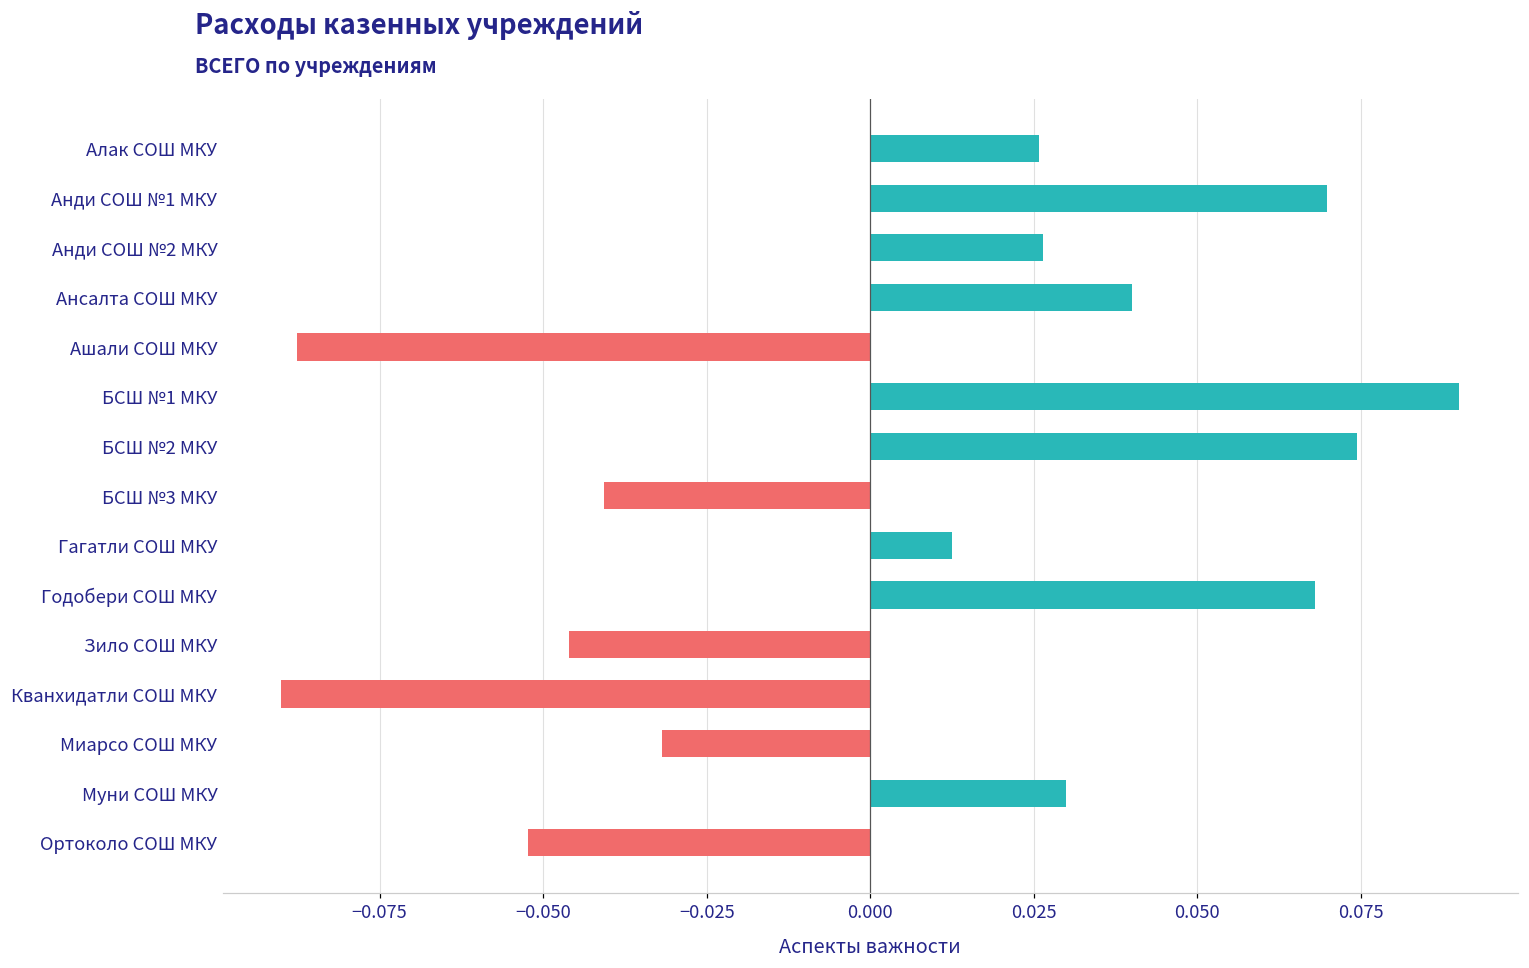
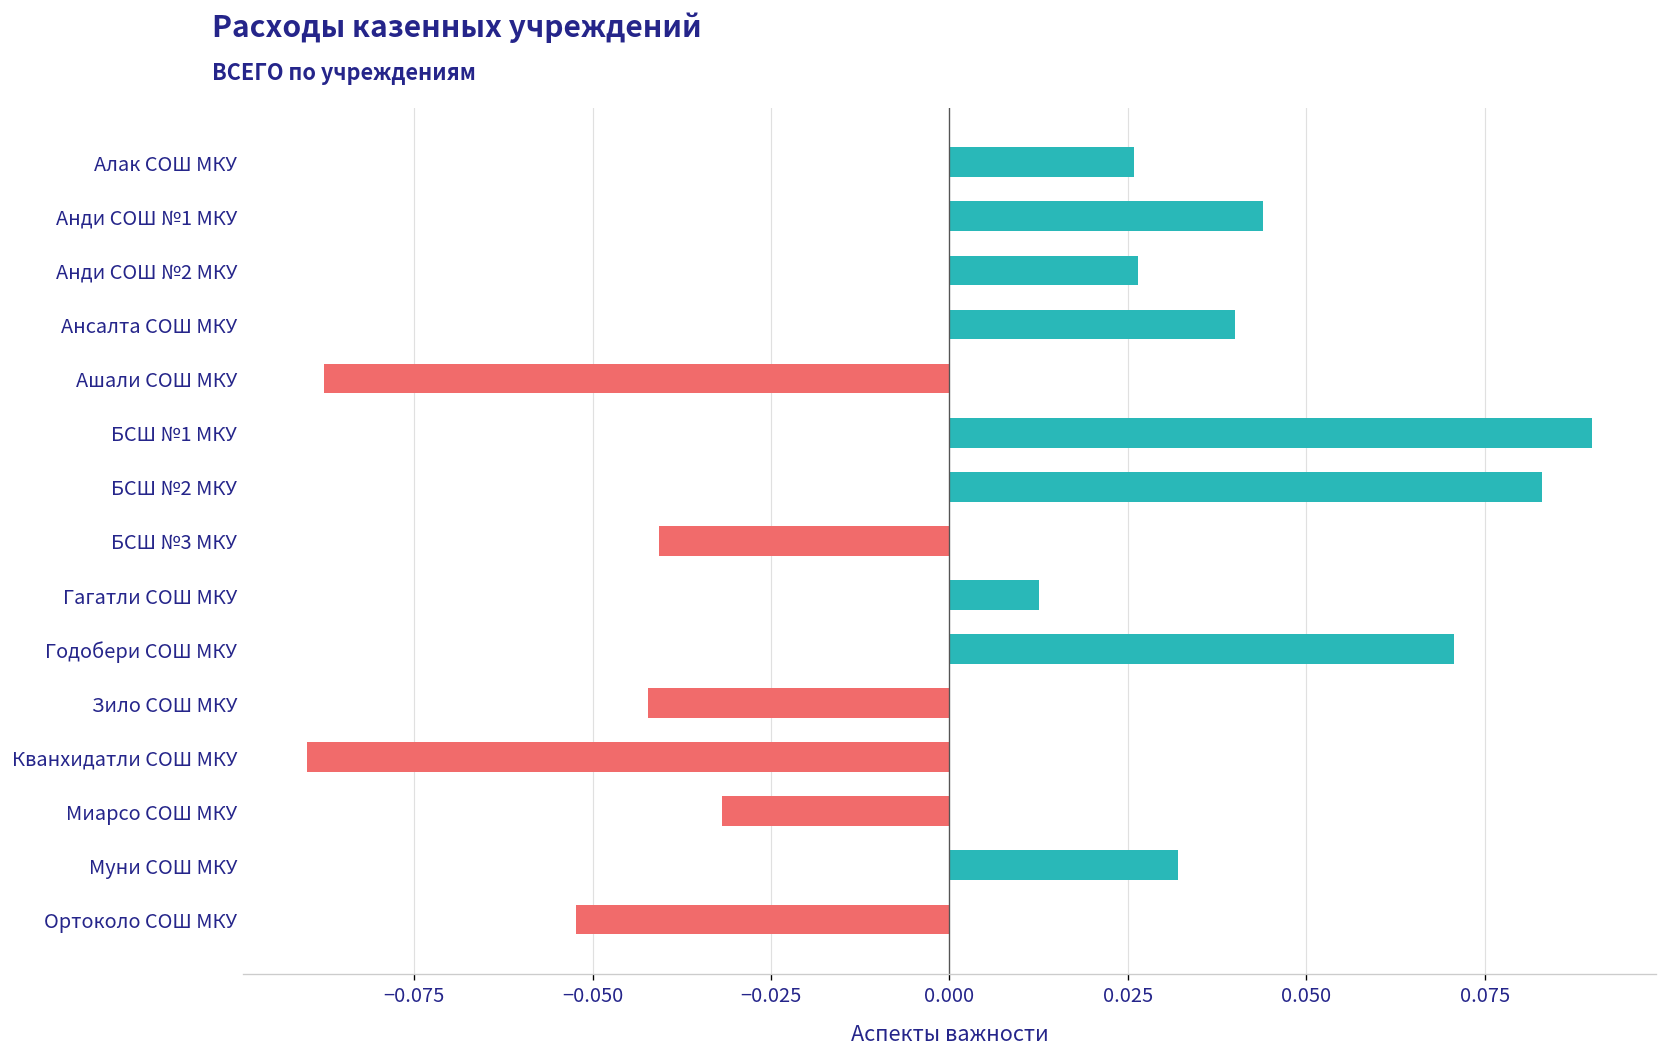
Анди СОШ №1 МКУ: 0.070 -> 0.044
БСШ №2 МКУ: 0.074 -> 0.083
Годобери СОШ МКУ: 0.068 -> 0.071
Зило СОШ МКУ: -0.046 -> -0.042
Муни СОШ МКУ: 0.030 -> 0.032
